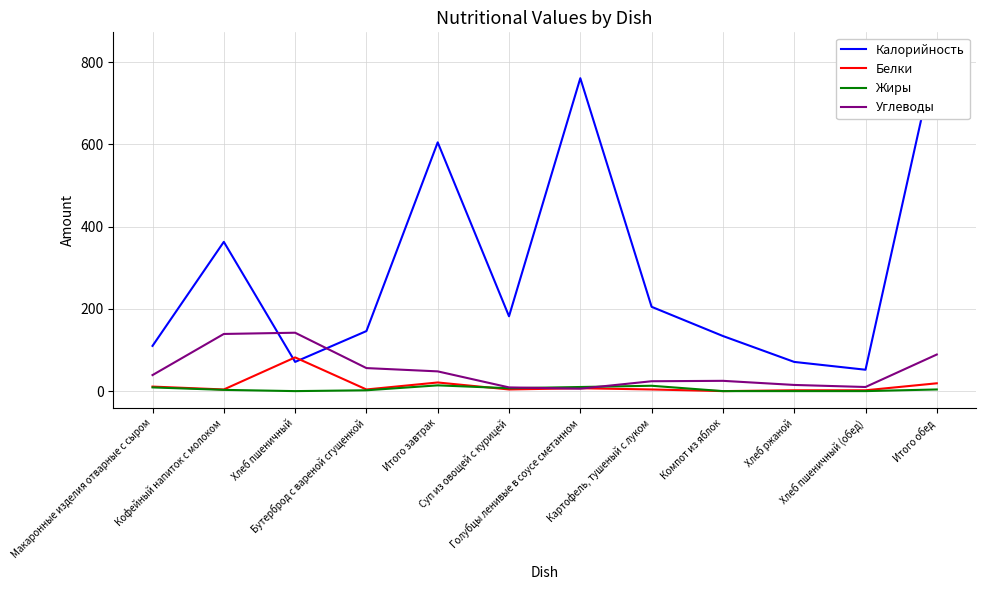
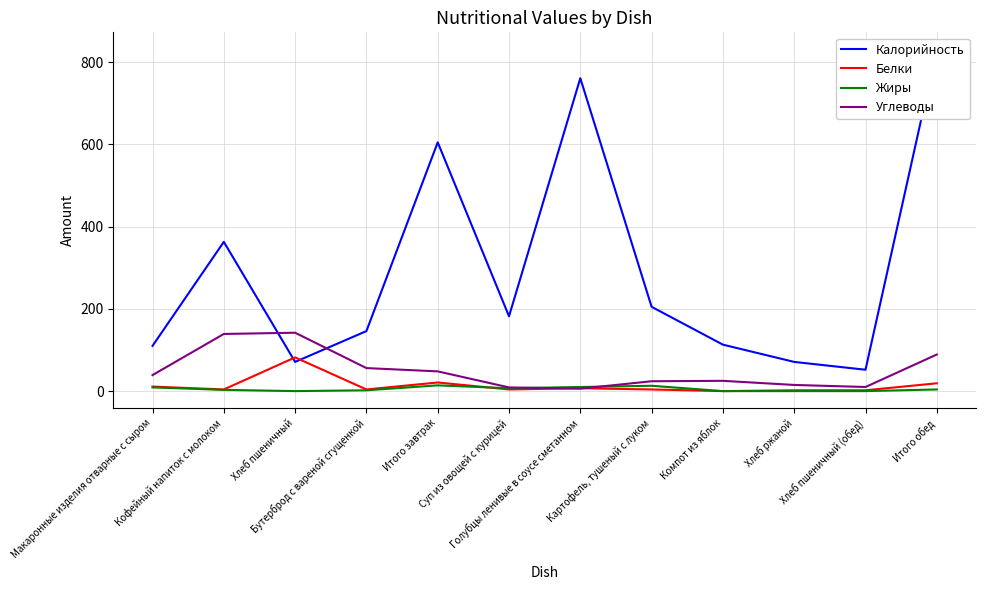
Калорийность, Компот из яблок: 130 -> 110
